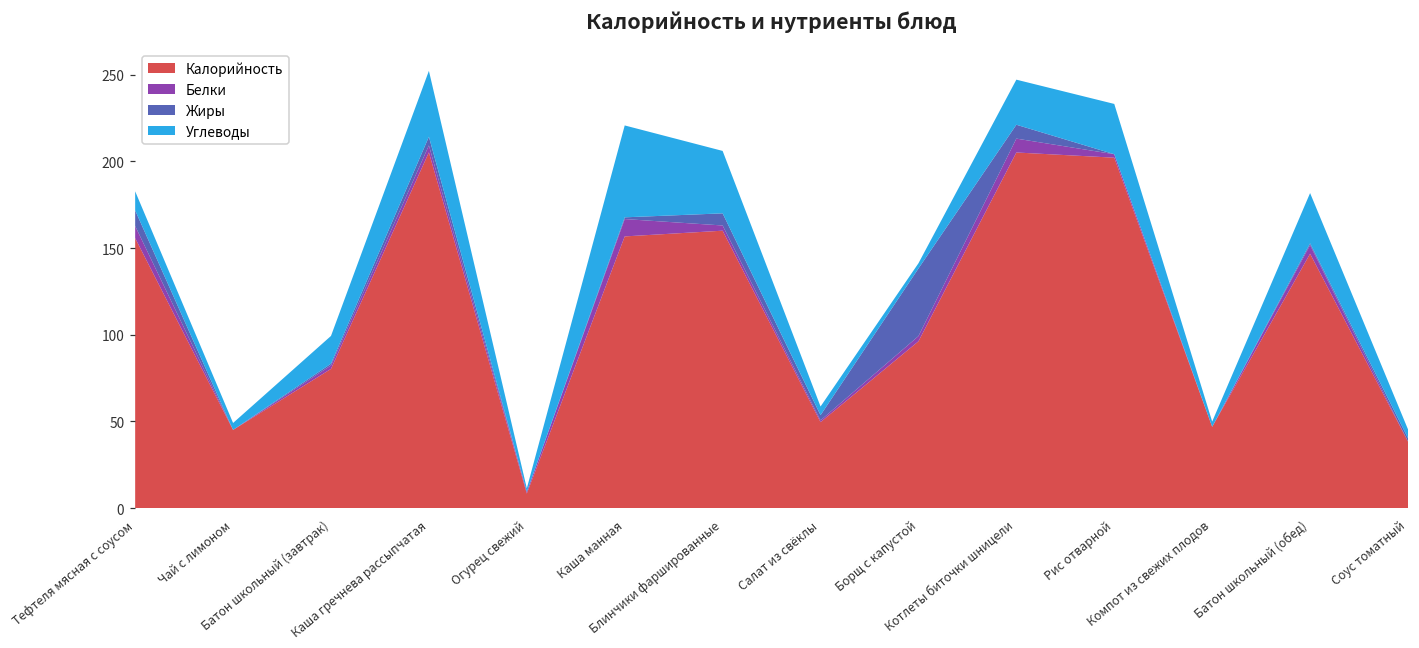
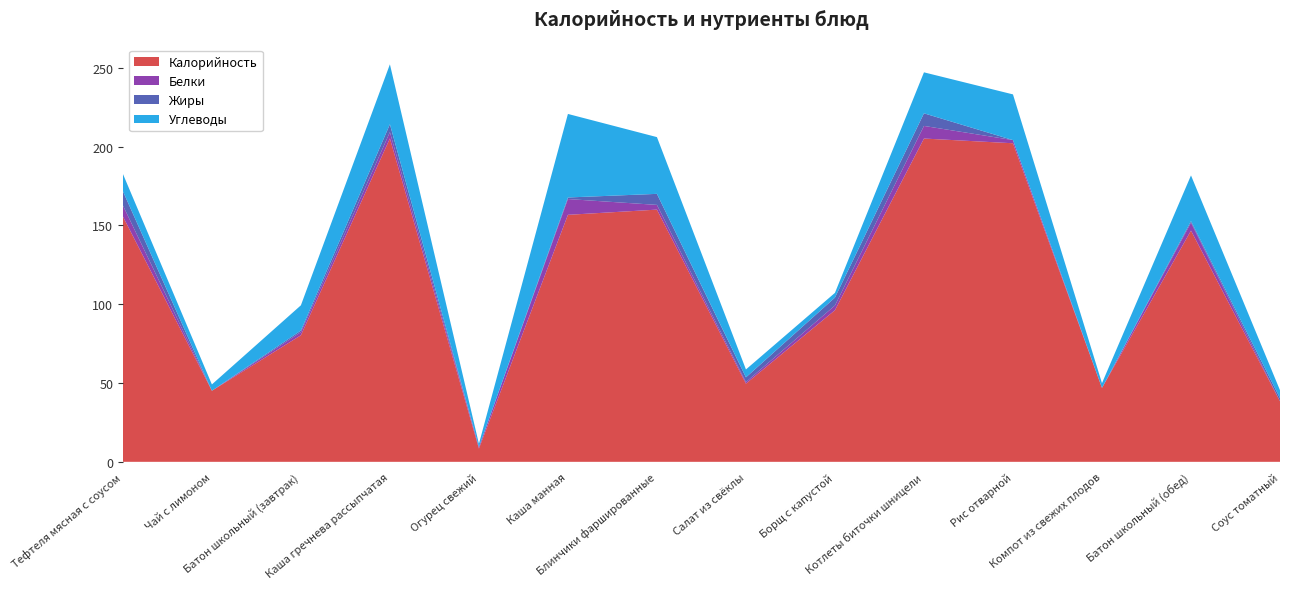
Жиры, Борщ с капустой: 39 -> 5
